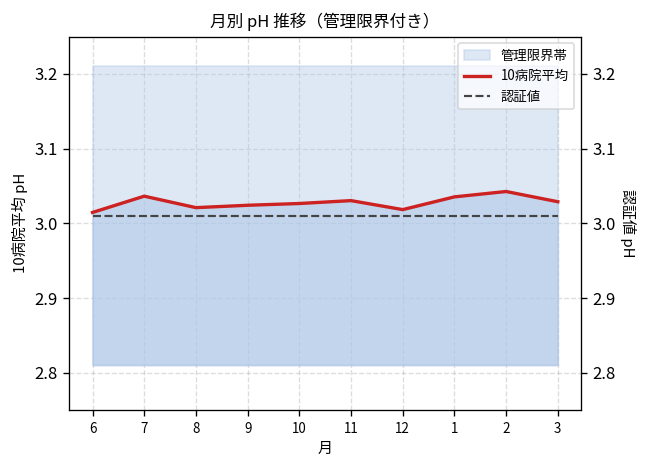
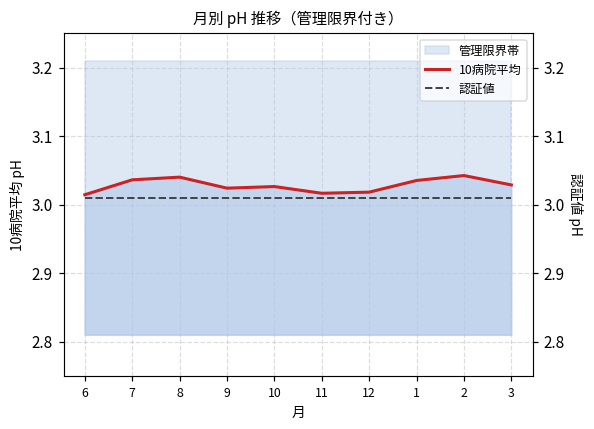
10病院平均, 8: 3.02 -> 3.04
10病院平均, 11: 3.03 -> 3.02
